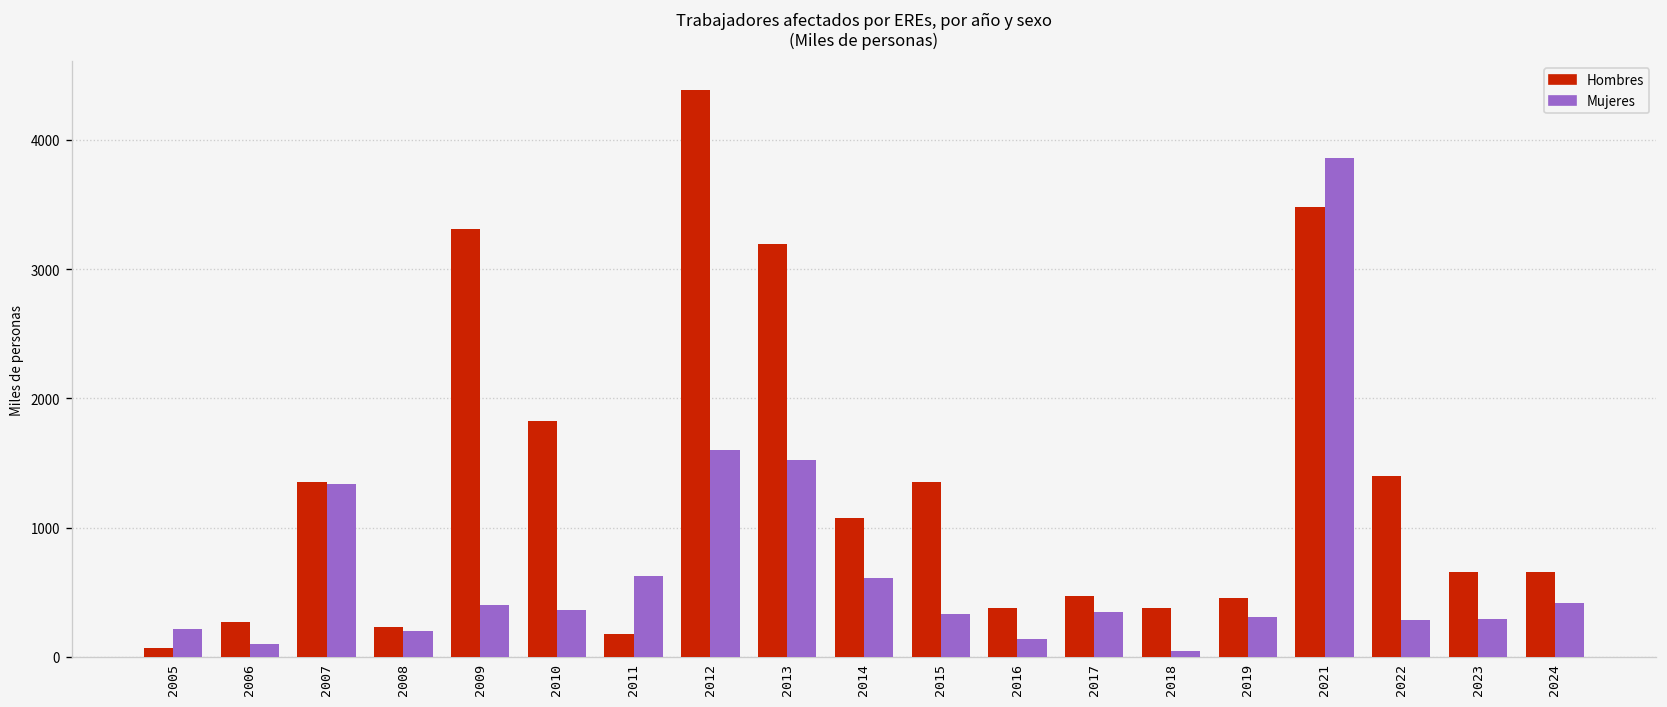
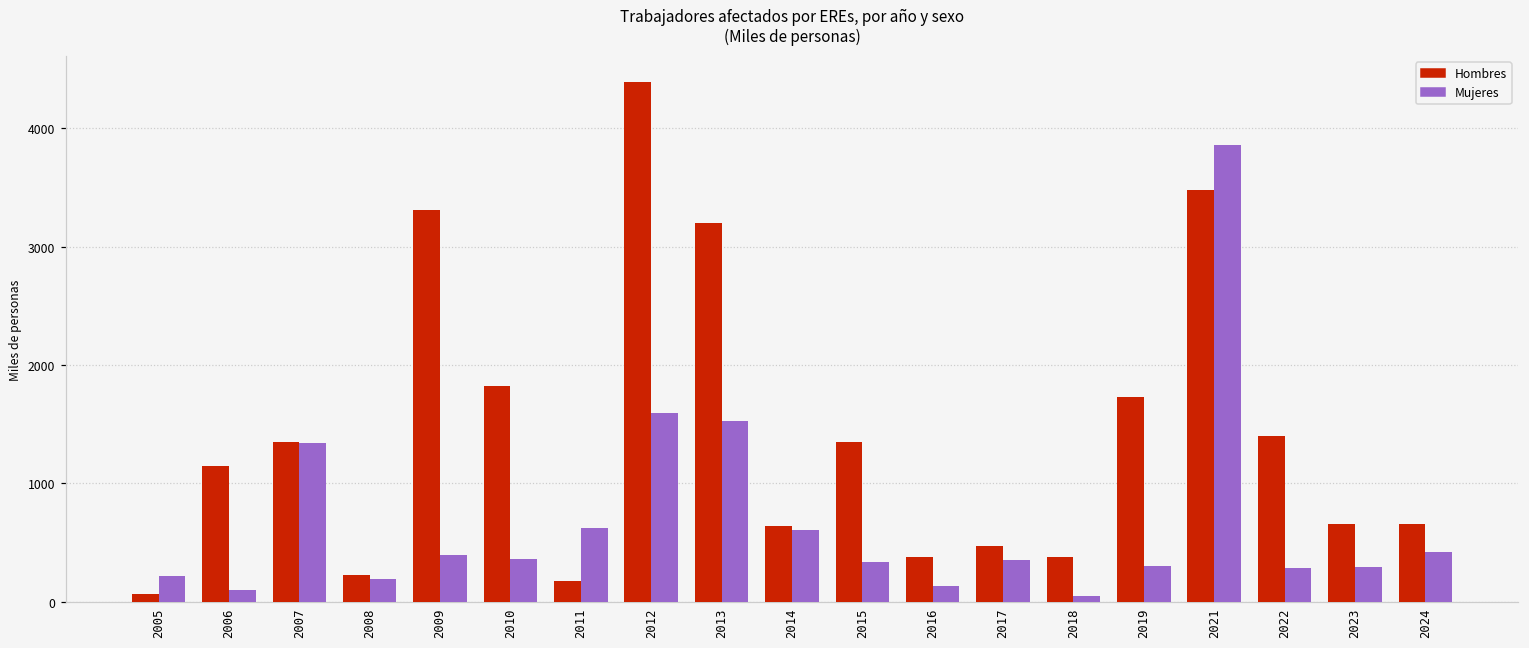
Hombres, 2006: 270 -> 1150
Hombres, 2014: 1070 -> 640
Hombres, 2019: 460 -> 1730
